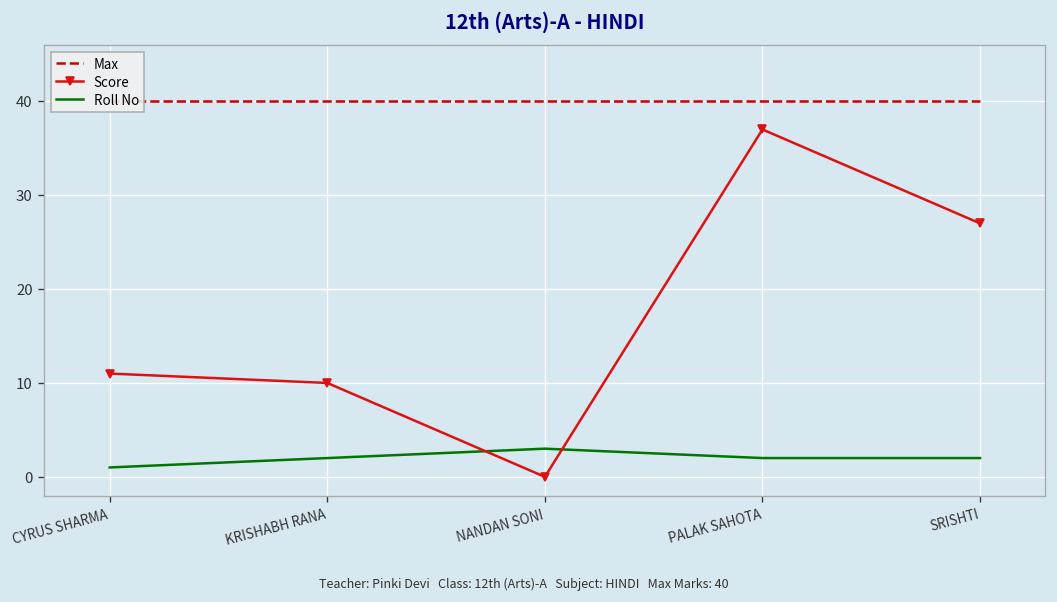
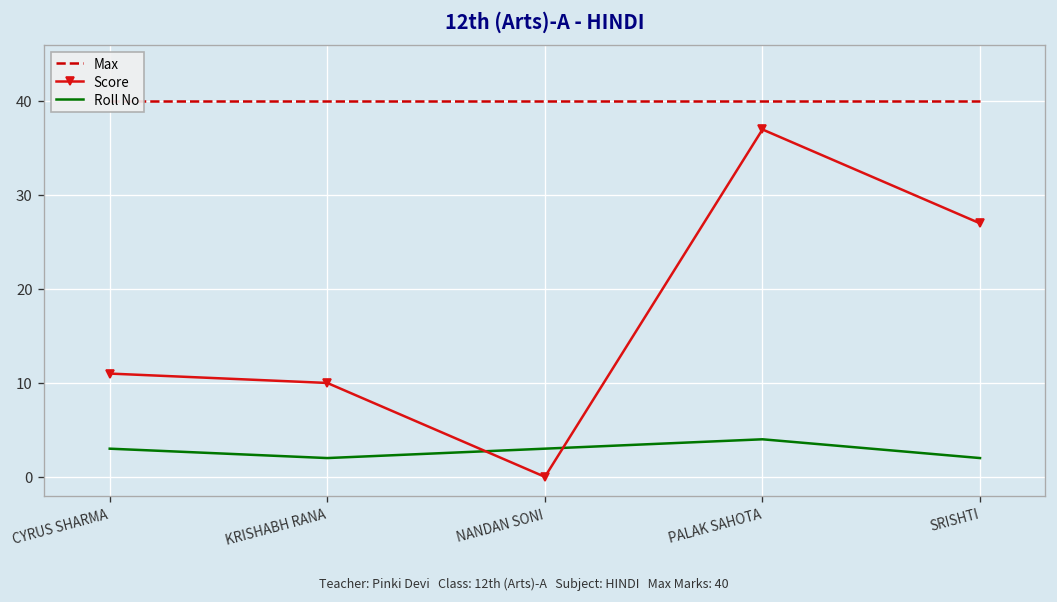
Roll No, CYRUS SHARMA: 1 -> 3
Roll No, PALAK SAHOTA: 2 -> 4
